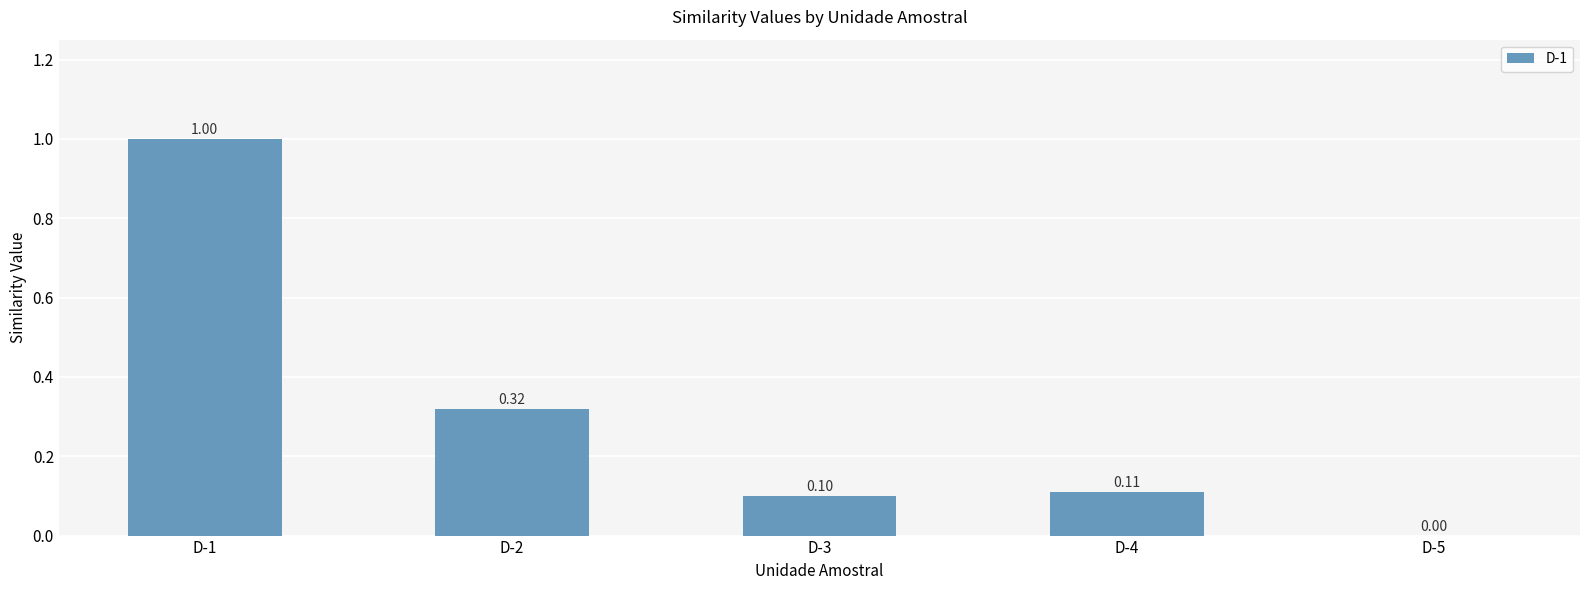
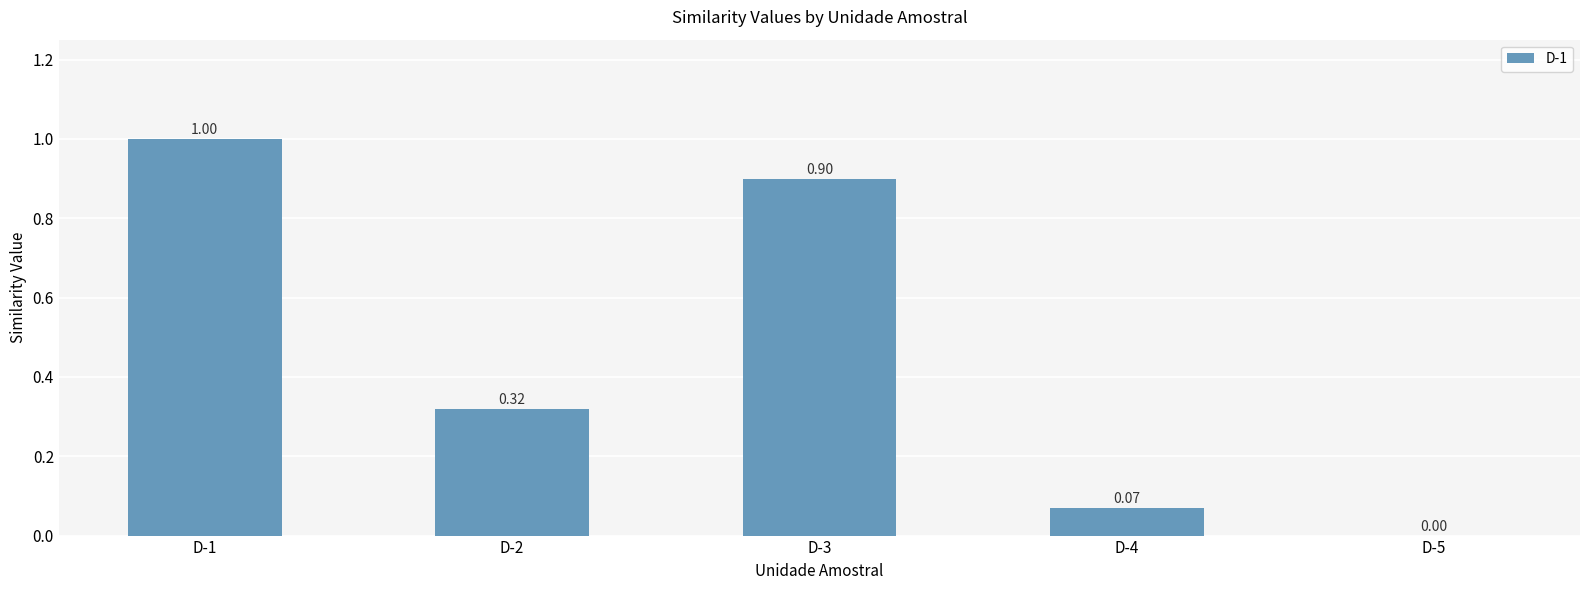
D-3: 0.10 -> 0.90
D-4: 0.11 -> 0.07
